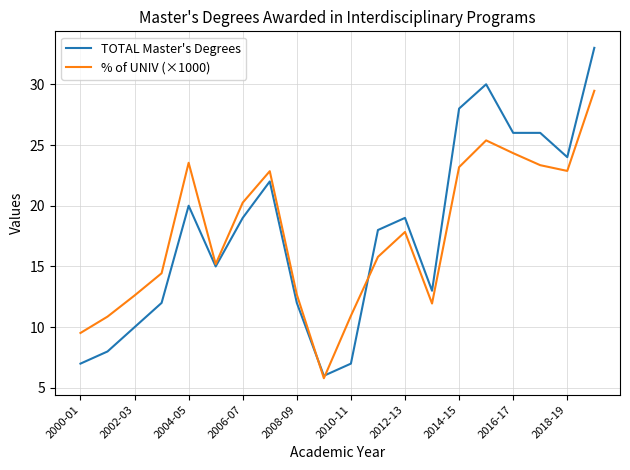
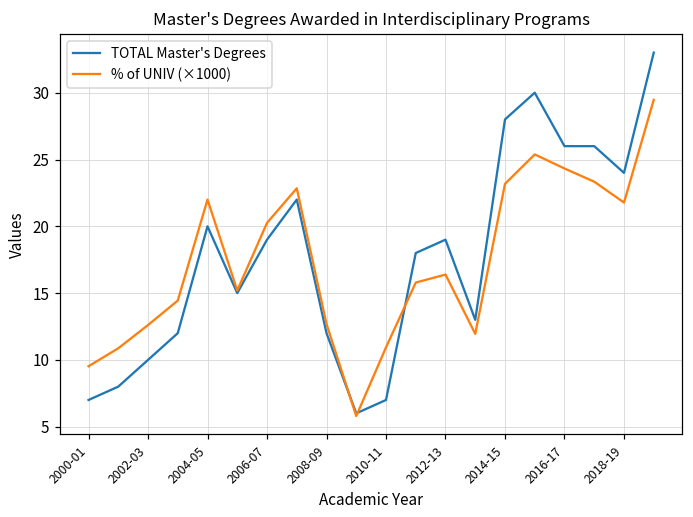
% of UNIV (×1000), 2004-05: 23.5 -> 22.0
% of UNIV (×1000), 2012-13: 17.8 -> 16.4
% of UNIV (×1000), 2018-19: 22.9 -> 21.8
